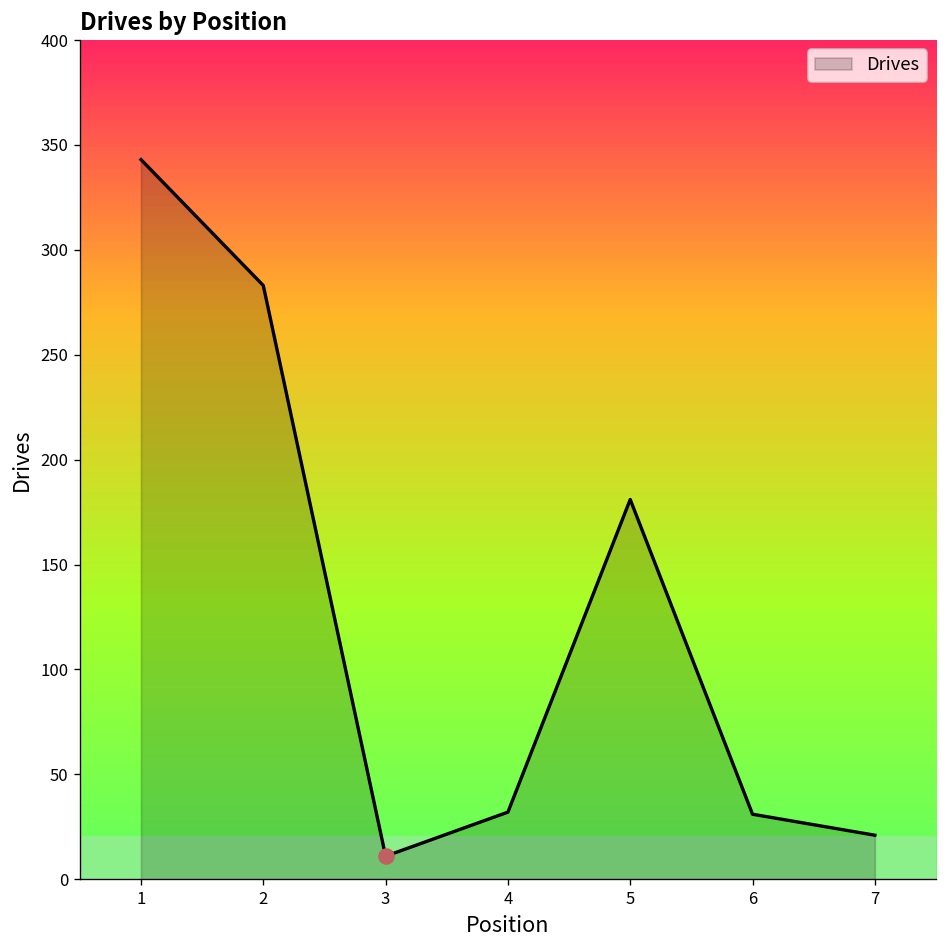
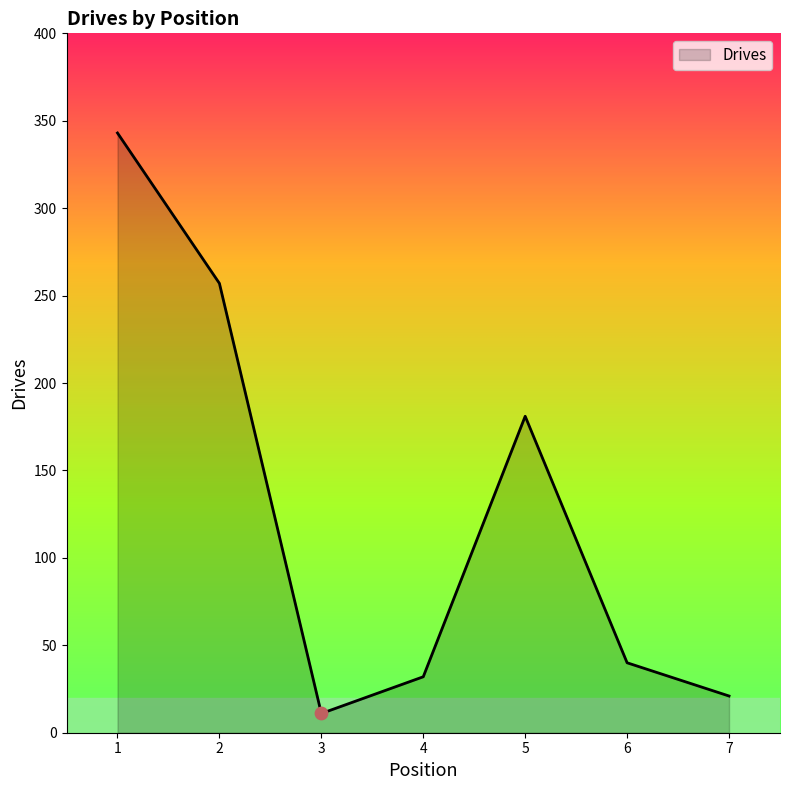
Drives, 2: 283 -> 257
Drives, 6: 31 -> 40
